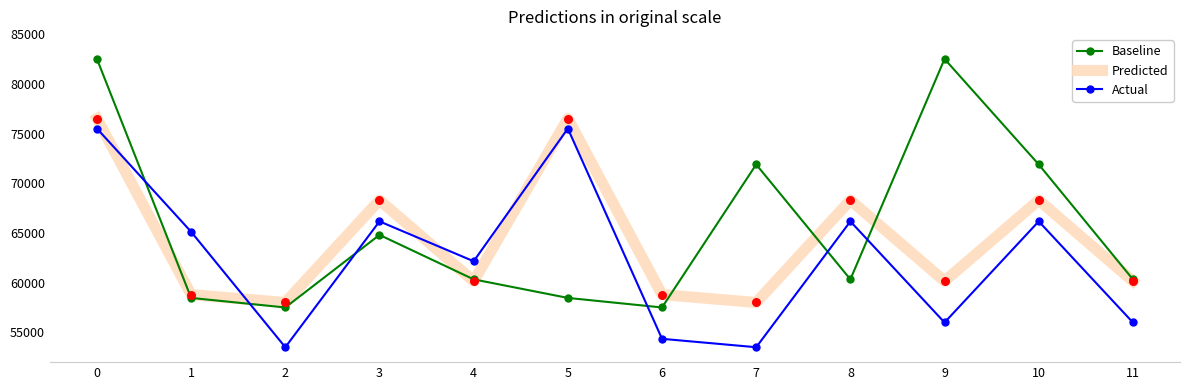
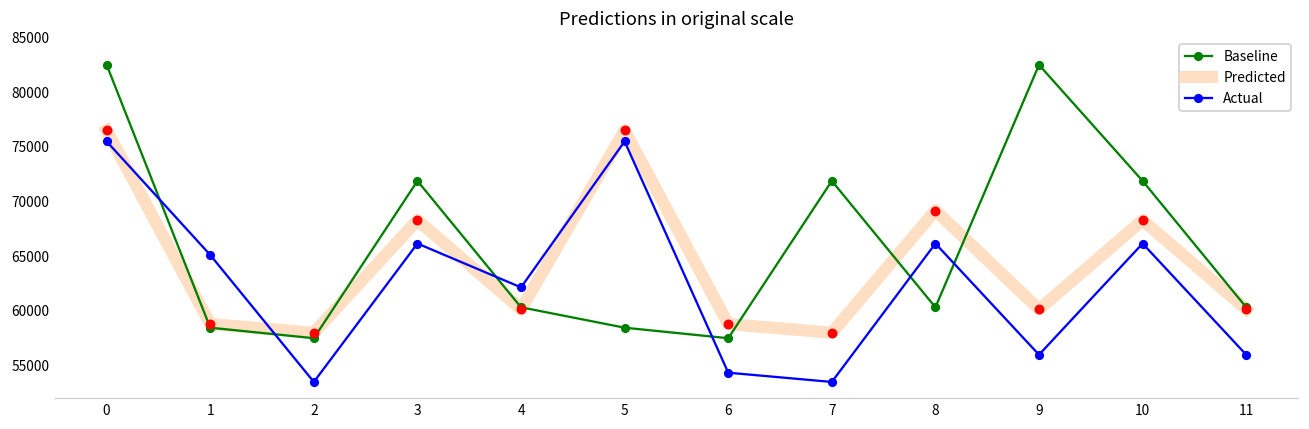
Baseline, 3: 65000 -> 72000
Predicted, 8: 68000 -> 69000
